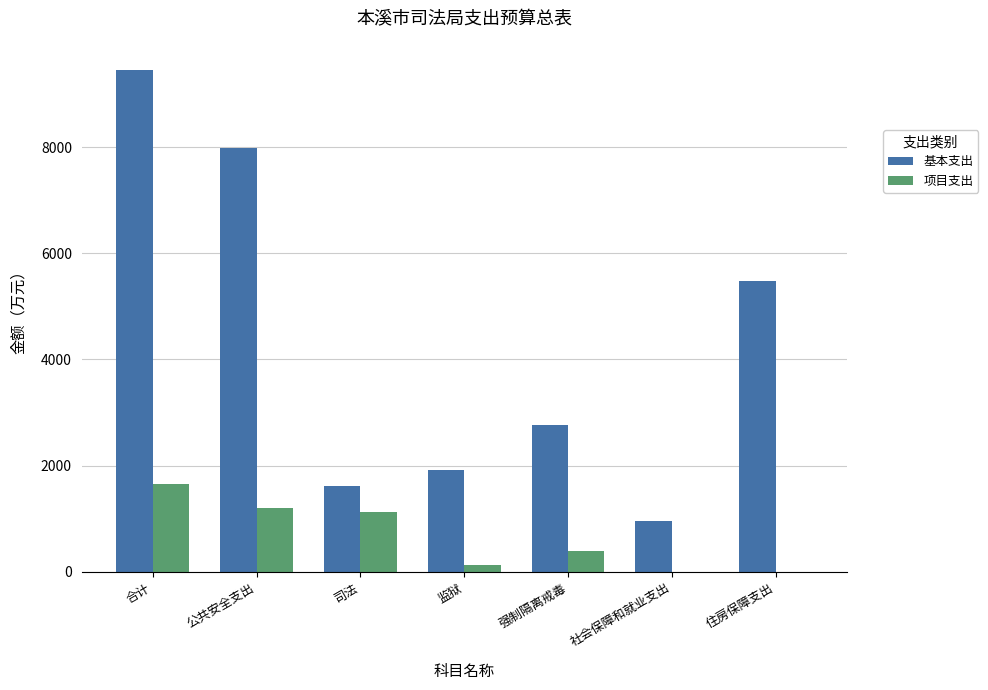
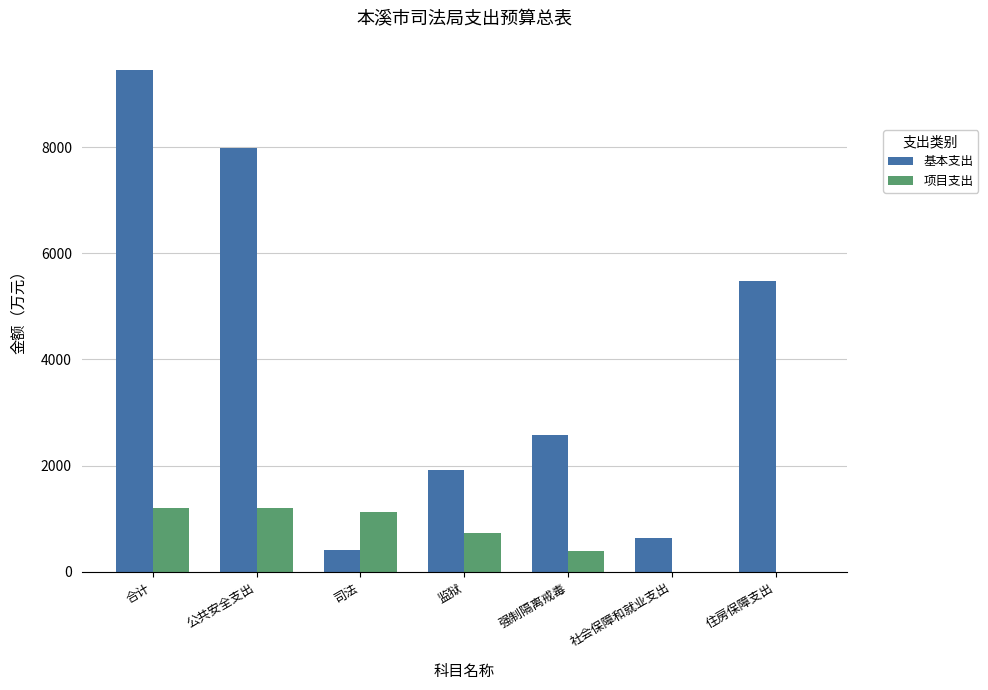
项目支出, 合计: 1600 -> 1200
基本支出, 司法: 1600 -> 400
项目支出, 监狱: 100 -> 700
基本支出, 强制隔离戒毒: 2800 -> 2600
基本支出, 社会保障和就业支出: 1000 -> 600
